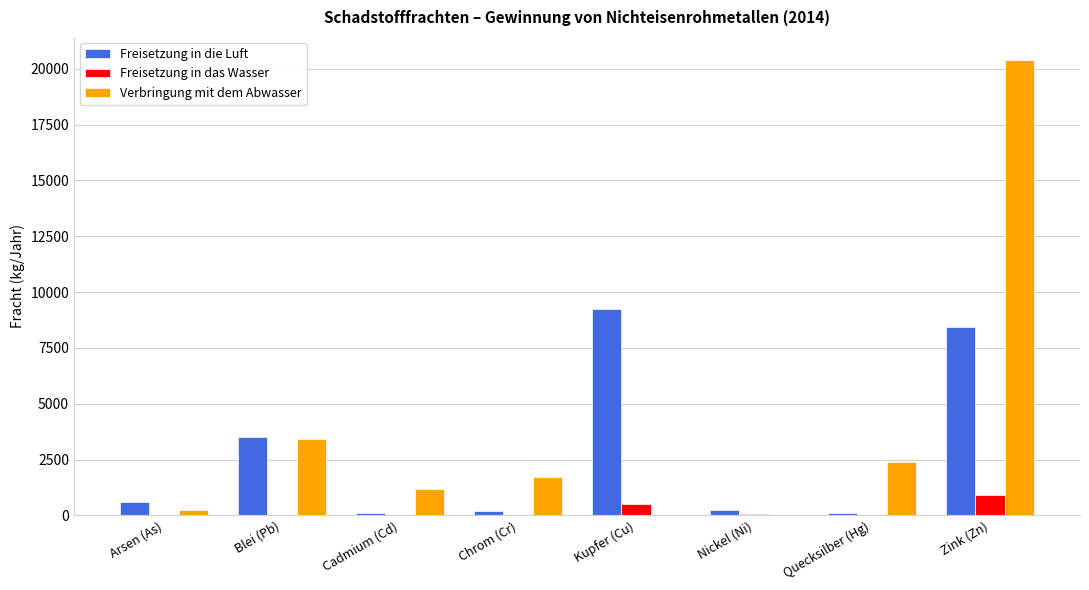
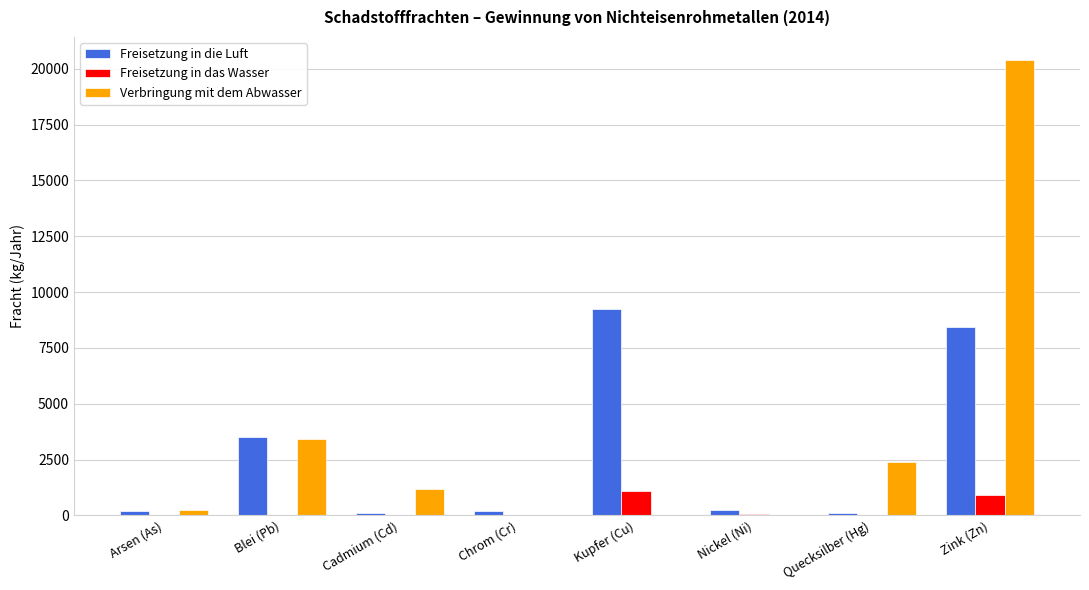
Freisetzung in die Luft, Arsen (As): 600 -> 200
Verbringung mit dem Abwasser, Chrom (Cr): 1700 -> 0
Freisetzung in das Wasser, Kupfer (Cu): 500 -> 1100
